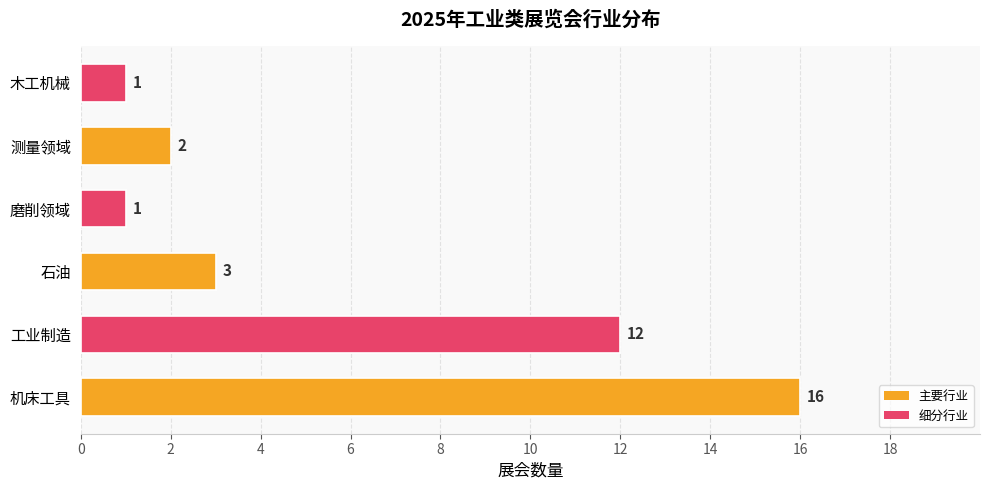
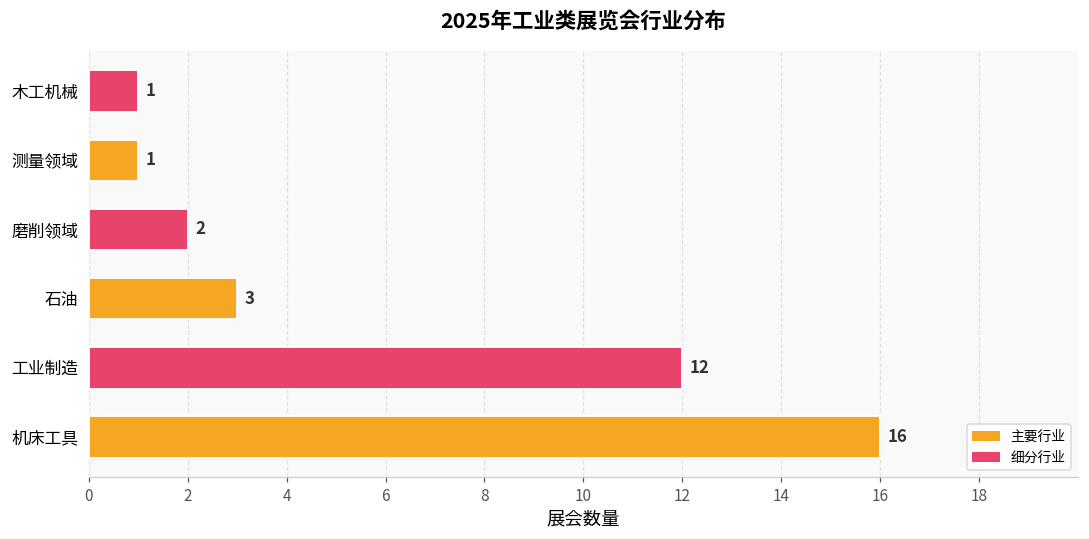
测量领域: 2 -> 1
磨削领域: 1 -> 2
